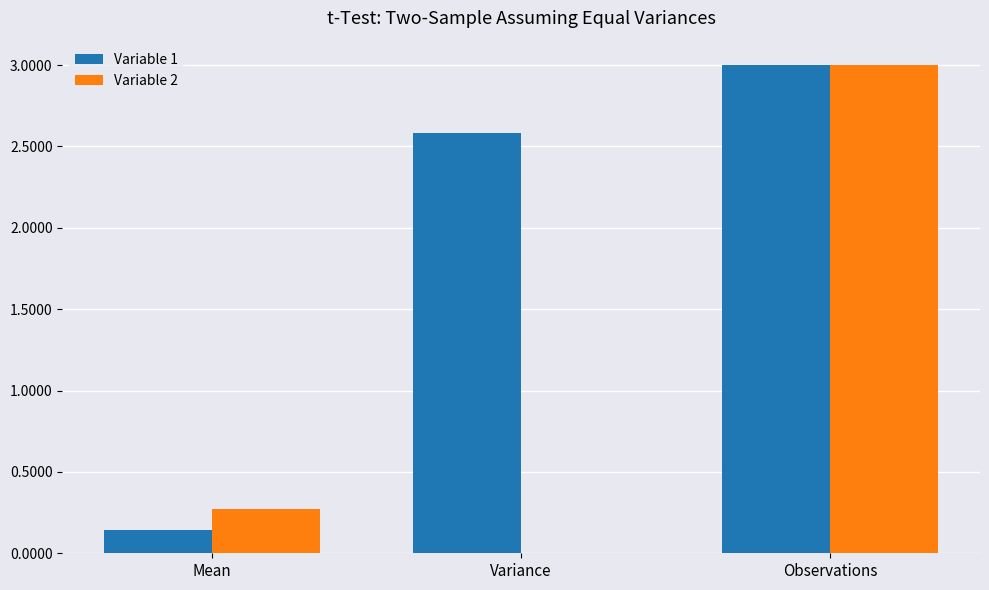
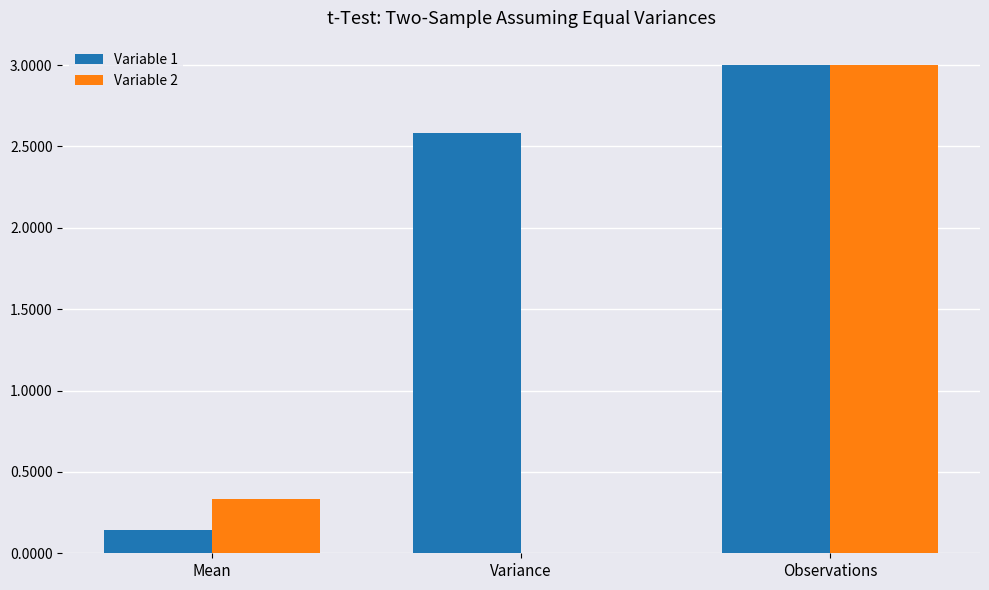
Variable 2, Mean: 0.27 -> 0.33
